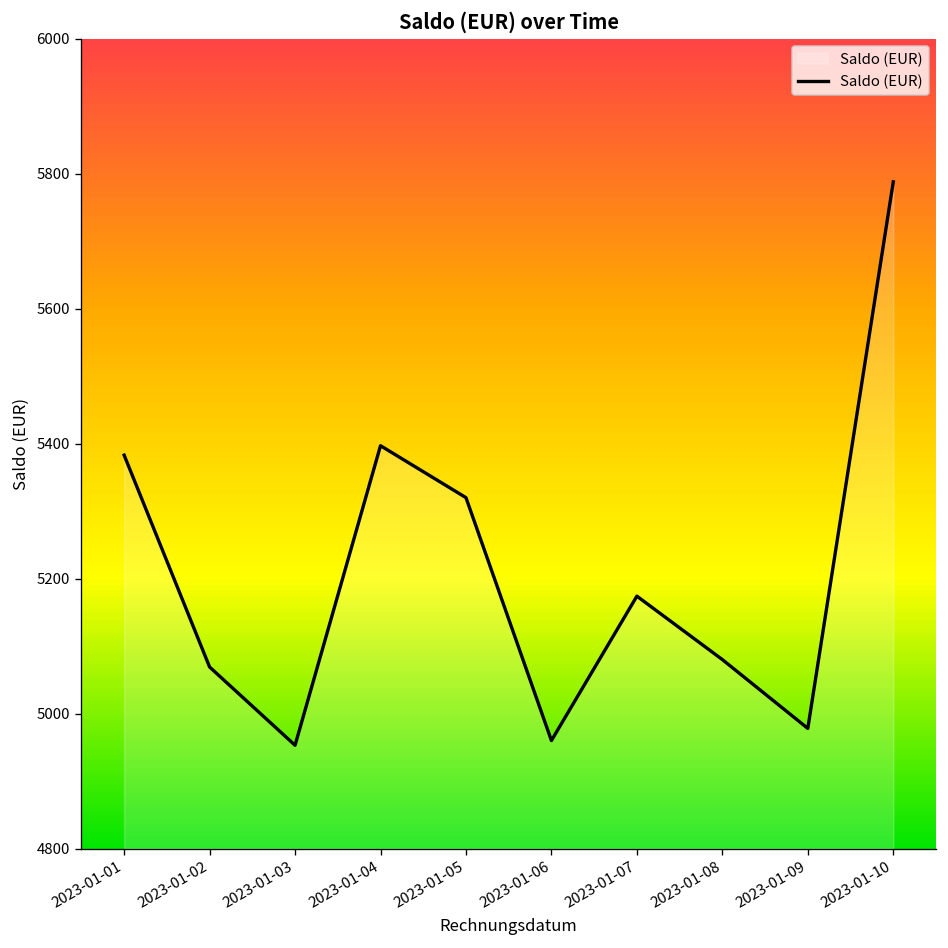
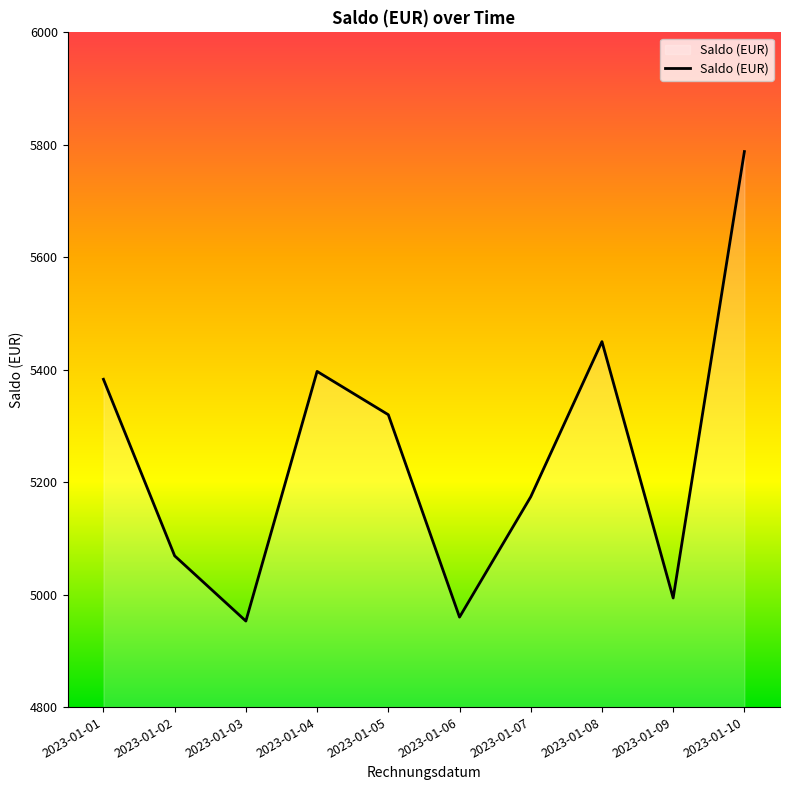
2023-01-08: 5080 -> 5450
2023-01-09: 4980 -> 4990
